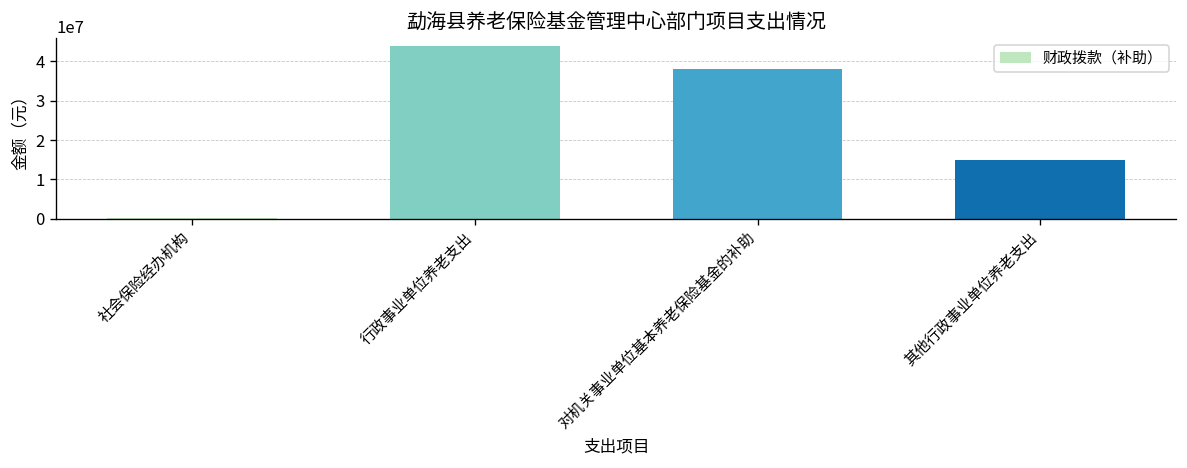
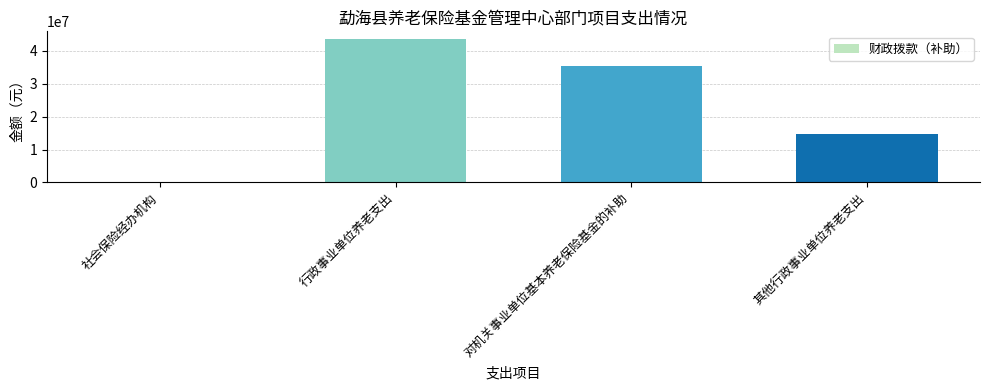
对机关事业单位基本养老保险基金的补助: 38000000 -> 35000000
